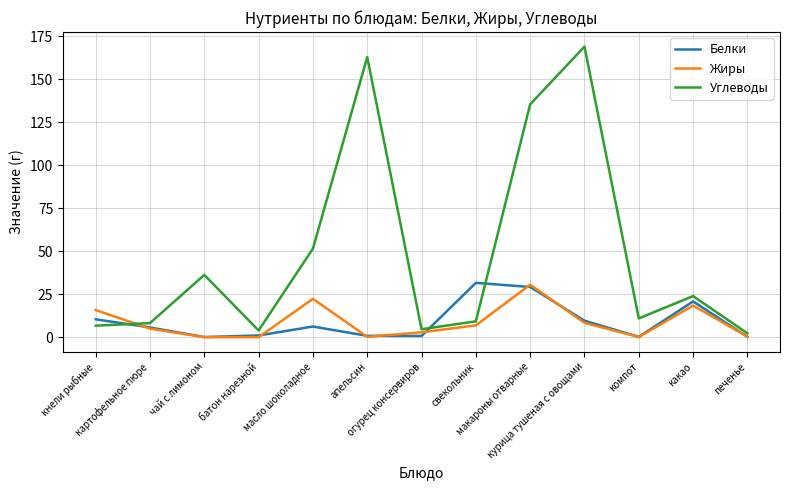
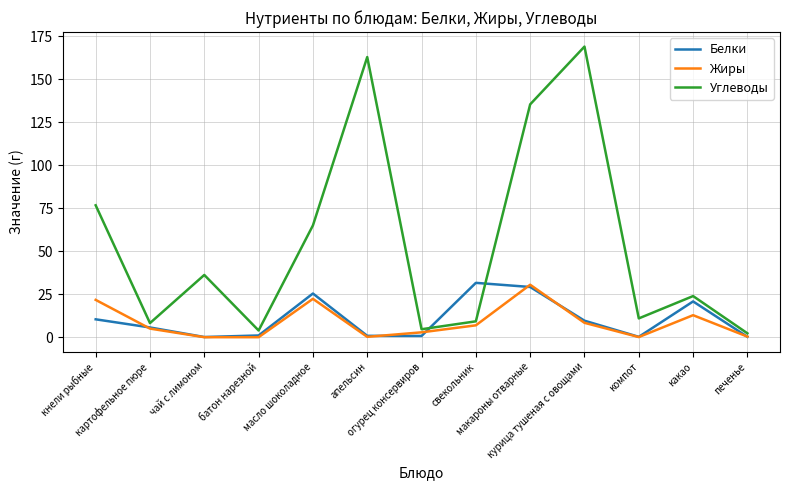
Жиры, кнели рыбные: 16 -> 22
Углеводы, кнели рыбные: 7 -> 77
Белки, масло шоколадное: 6 -> 25
Углеводы, масло шоколадное: 52 -> 65
Жиры, какао: 18 -> 13
